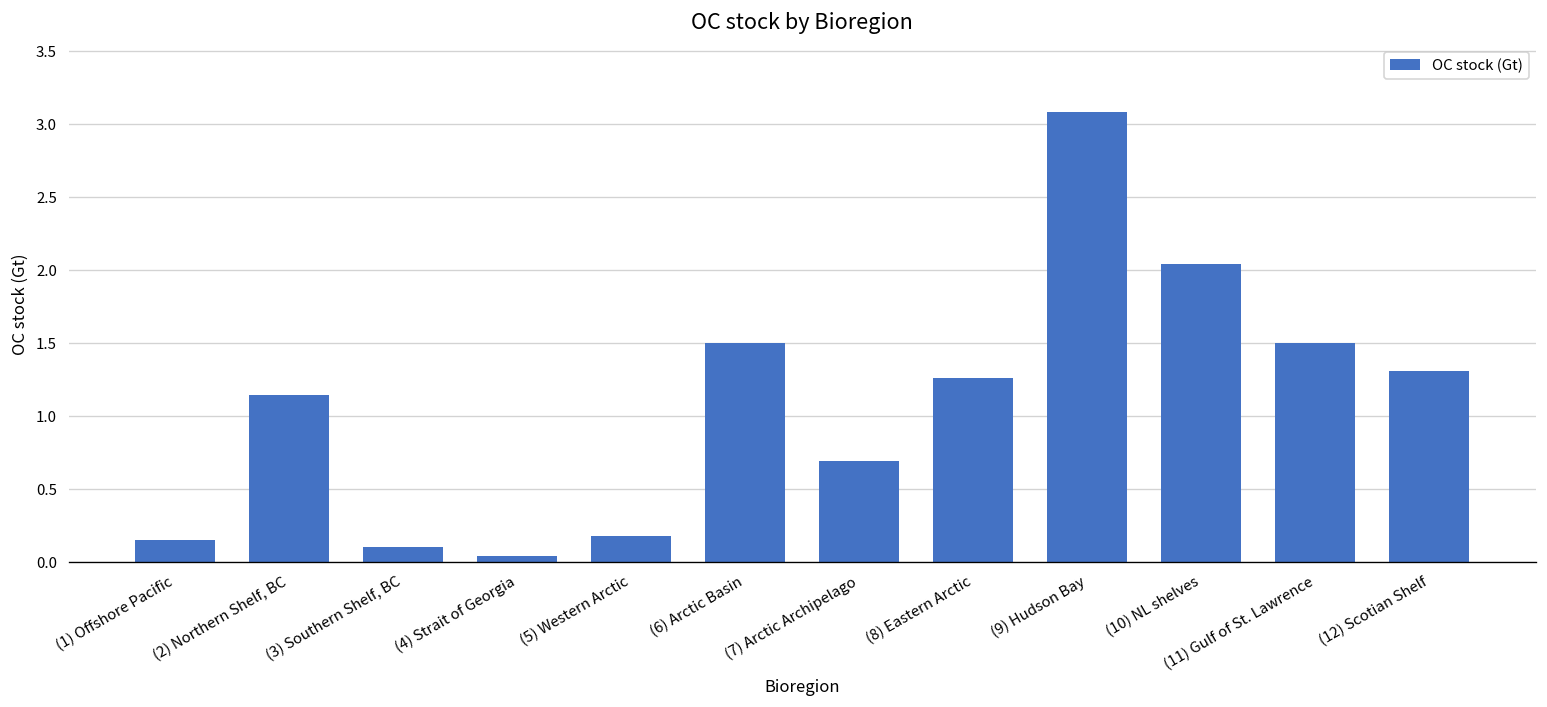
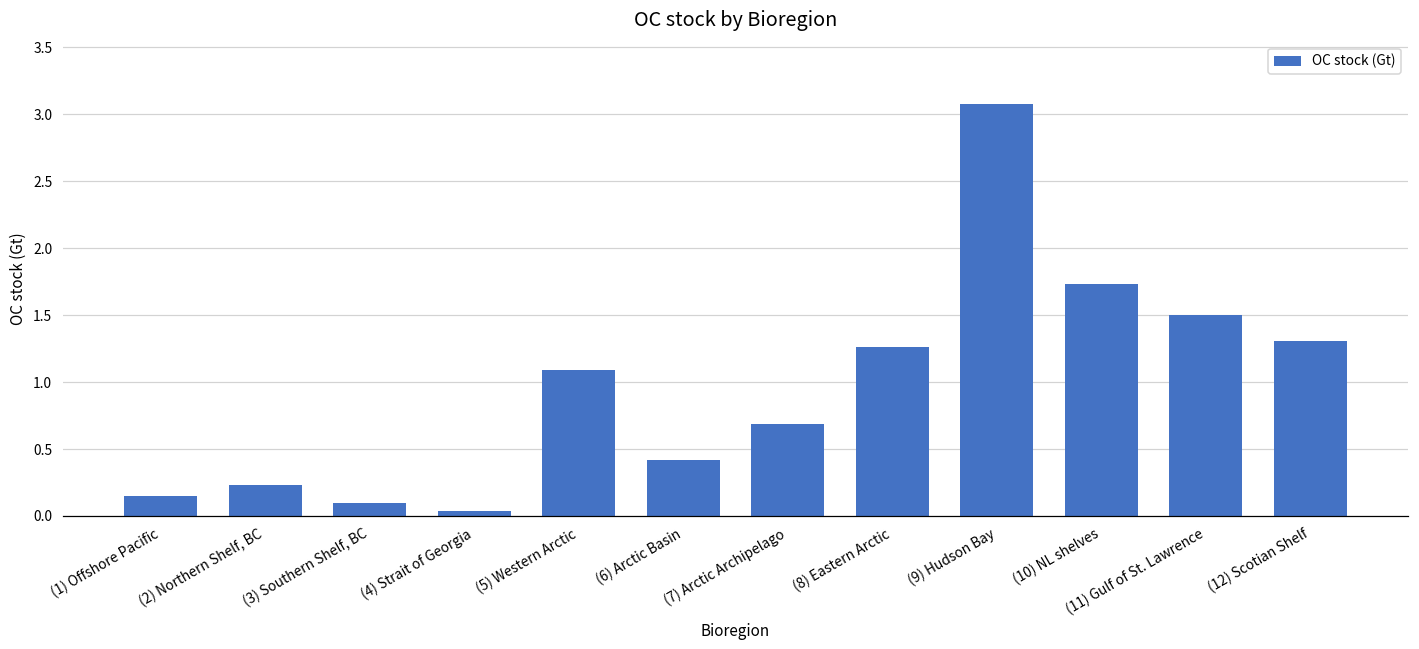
(2) Northern Shelf, BC: 1.14 -> 0.23
(5) Western Arctic: 0.18 -> 1.09
(6) Arctic Basin: 1.50 -> 0.42
(10) NL shelves: 2.04 -> 1.73
